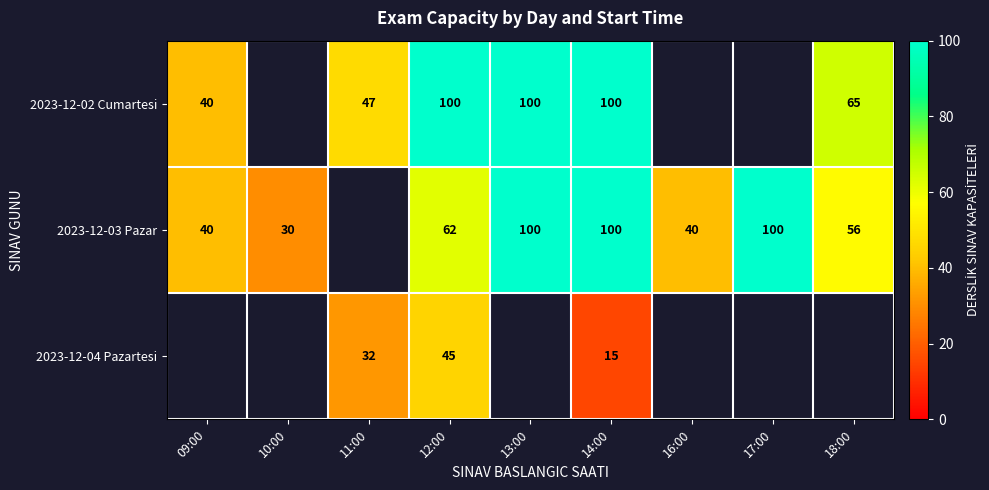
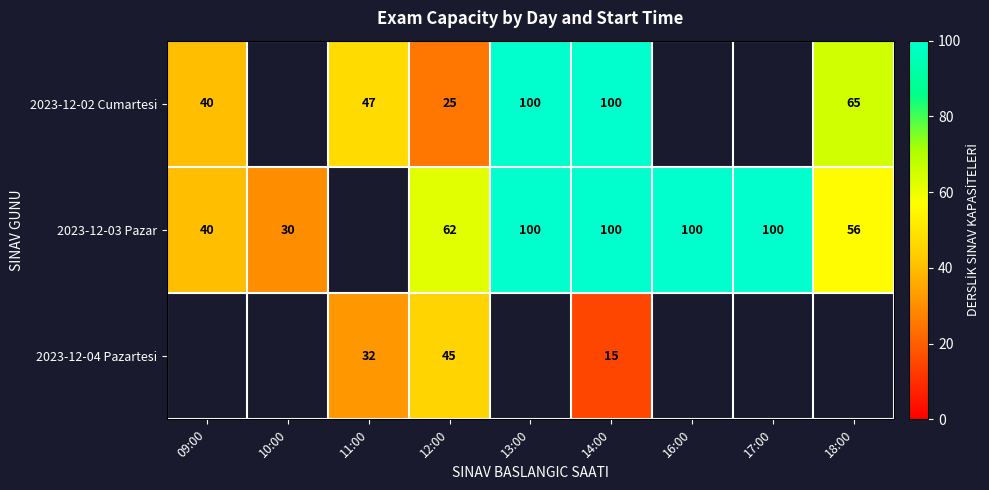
2023-12-02 Cumartesi, 12:00: 100 -> 25
2023-12-03 Pazar, 16:00: 40 -> 100
